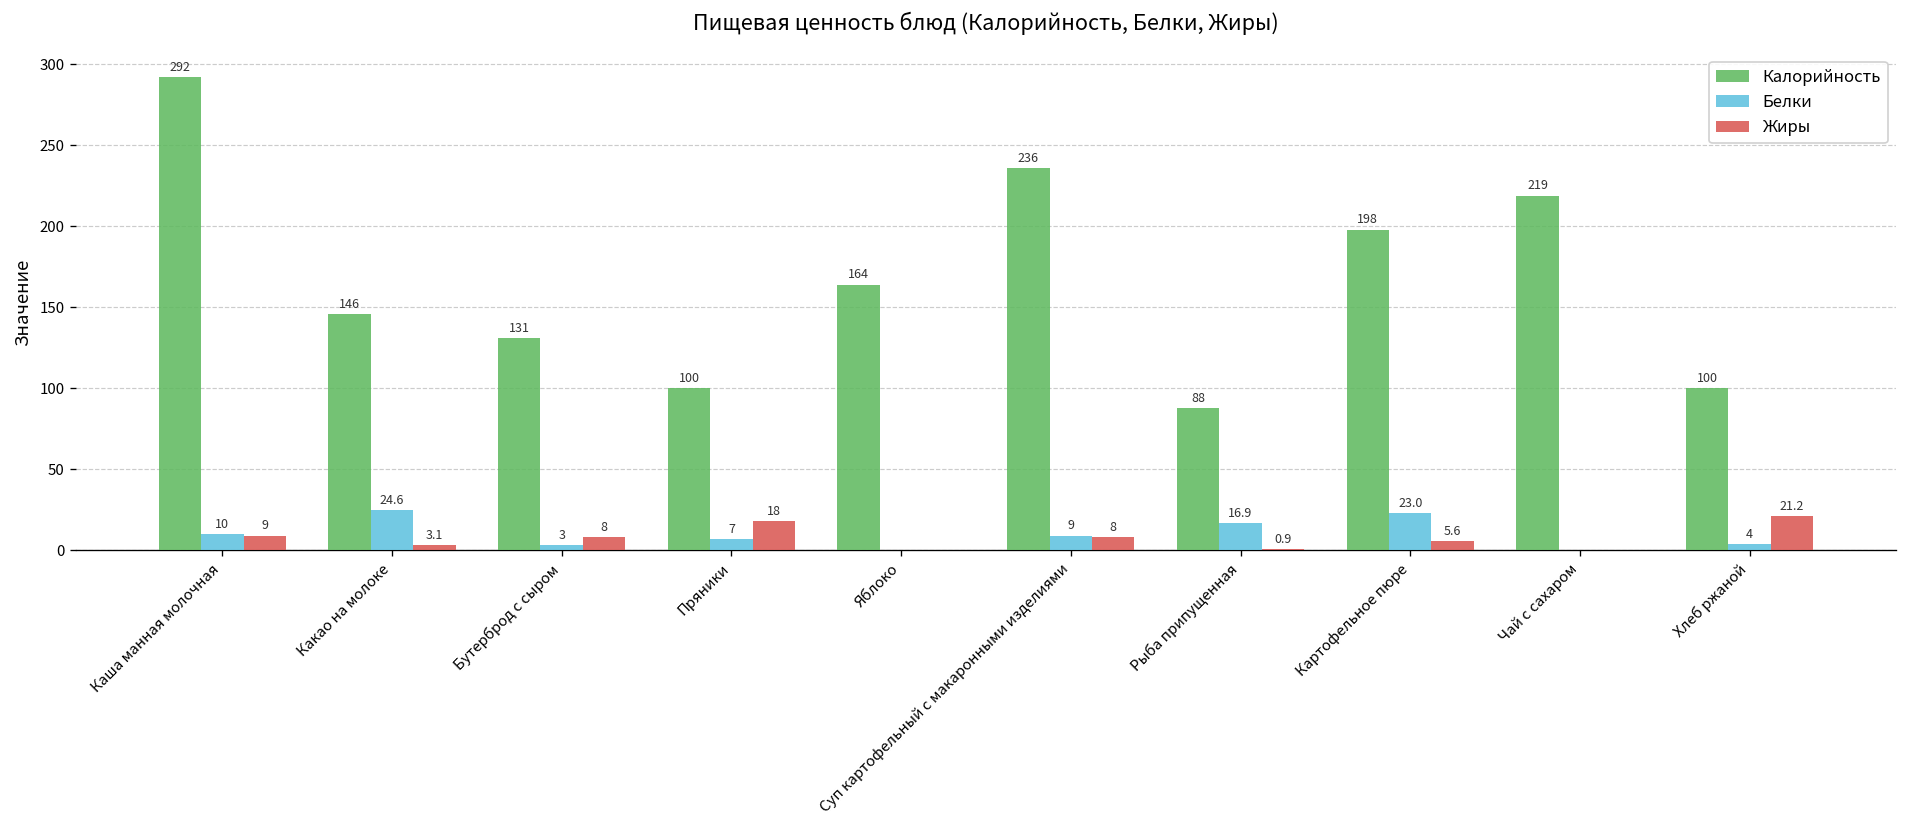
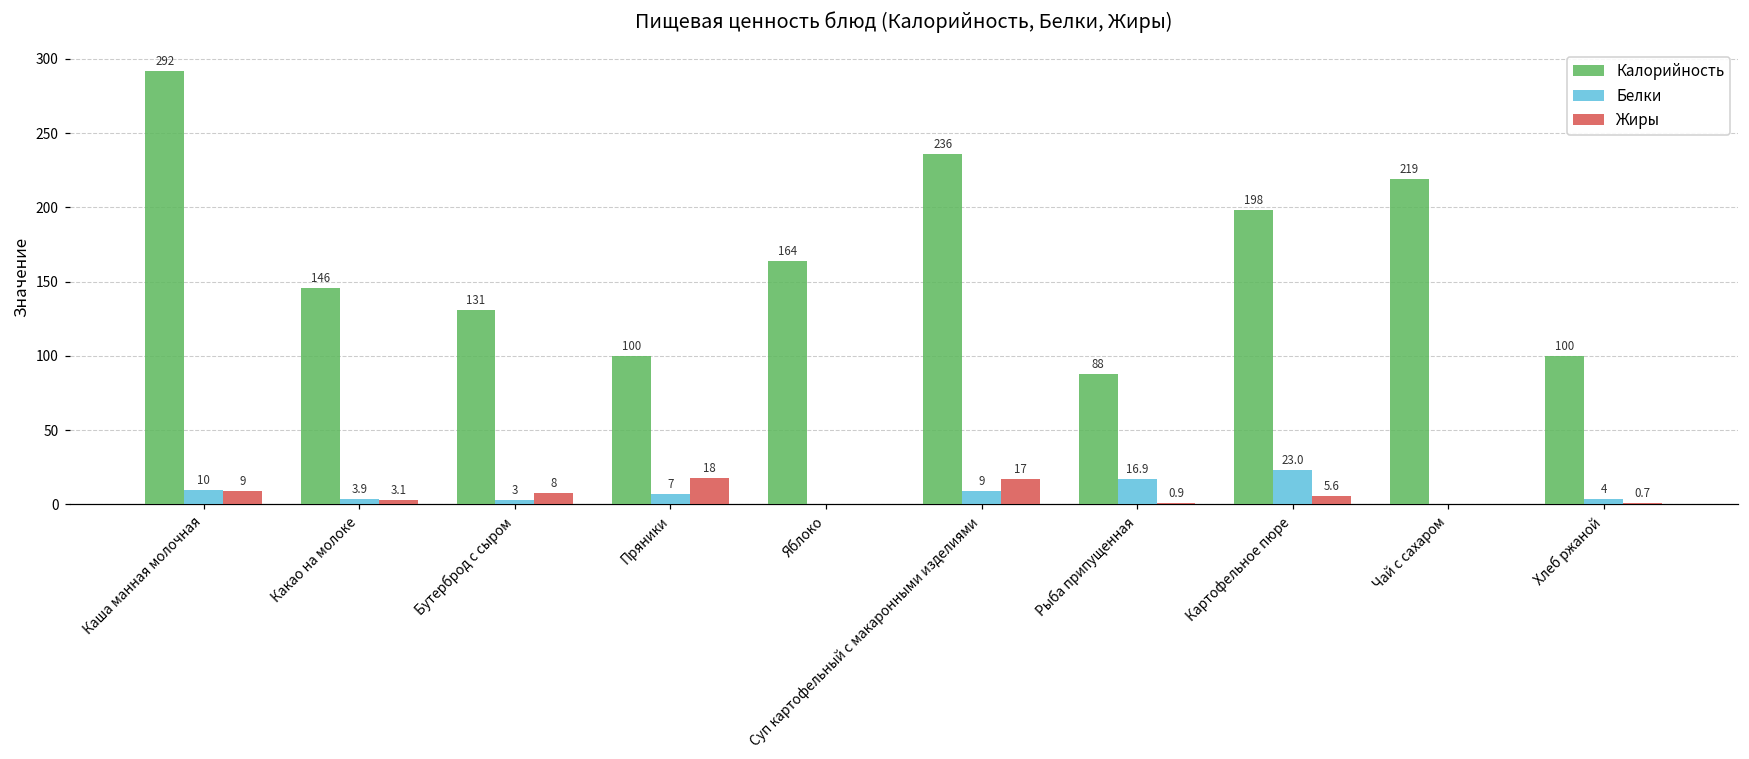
Белки, Какао на молоке: 24.6 -> 3.9
Жиры, Суп картофельный с макаронными изделиями: 8 -> 17
Жиры, Хлеб ржаной: 21.2 -> 0.7
